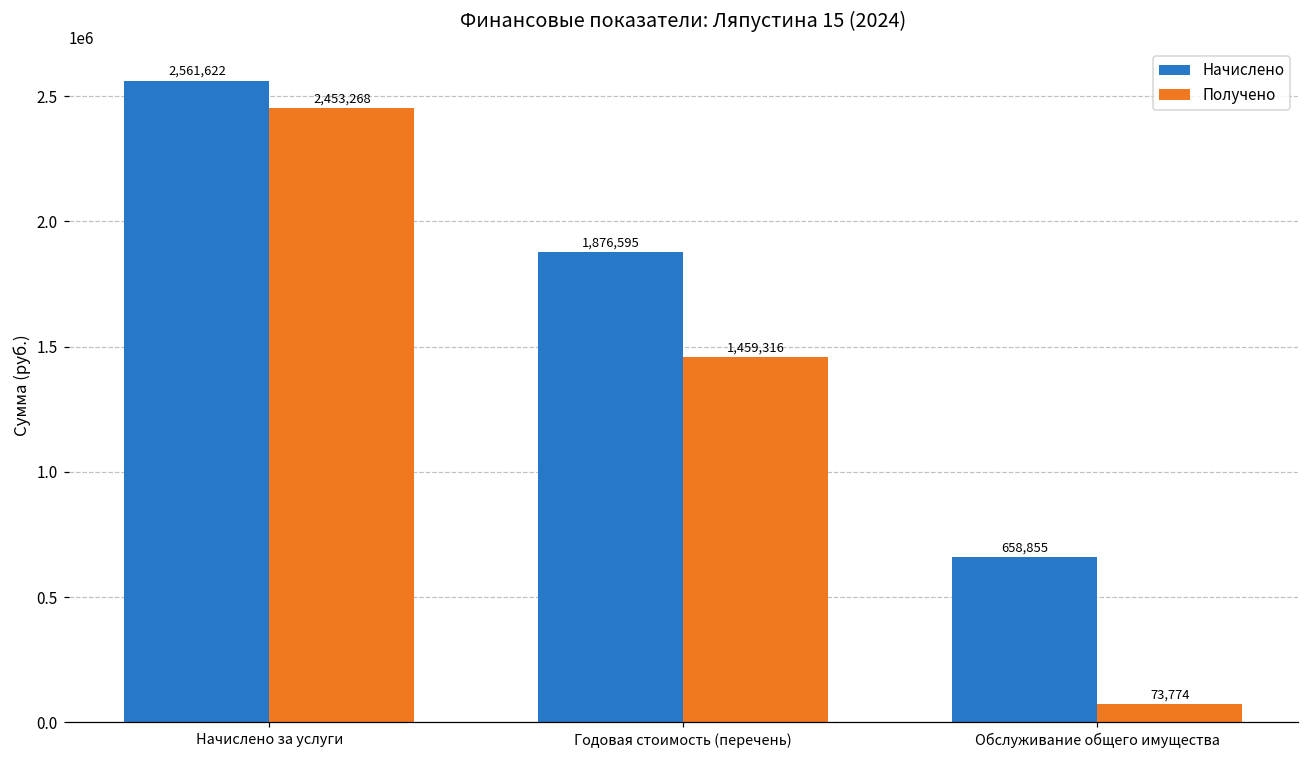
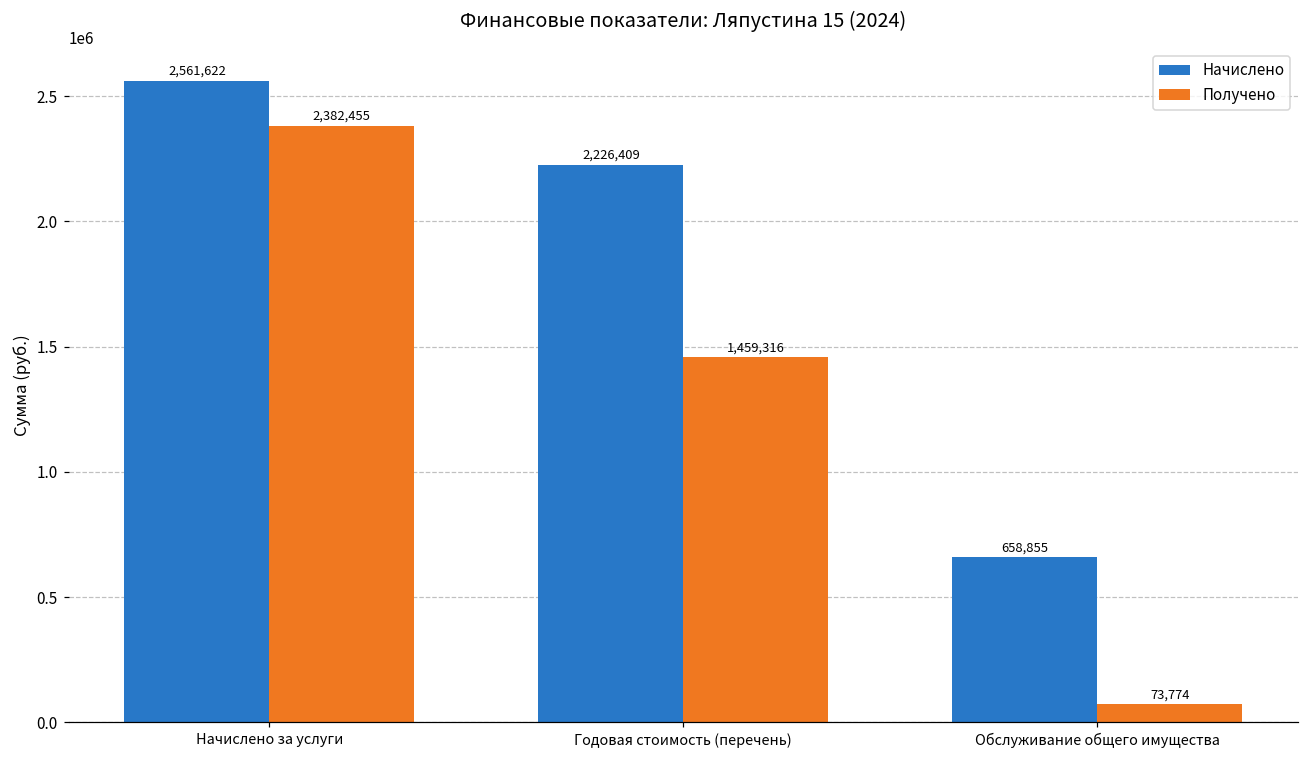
Получено, Начислено за услуги: 2,453,268 -> 2,382,455
Начислено, Годовая стоимость (перечень): 1,876,595 -> 2,226,409
